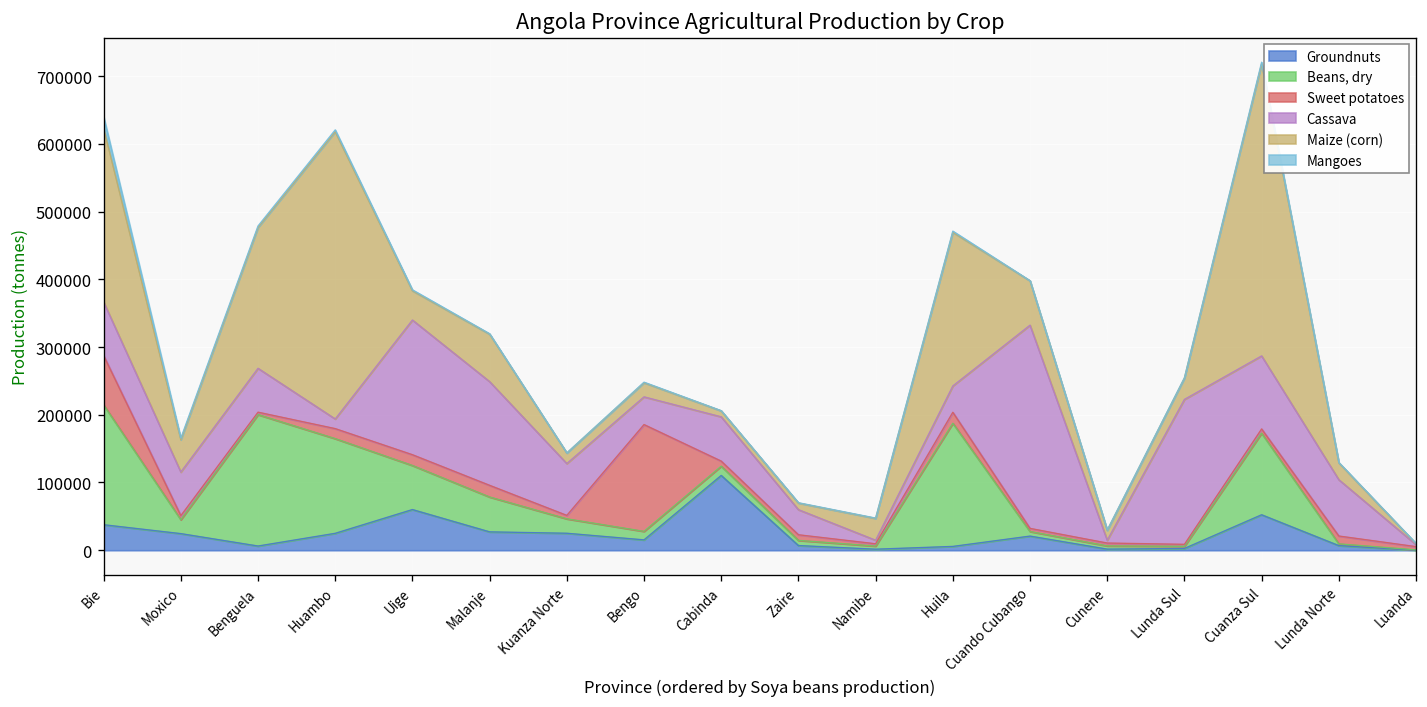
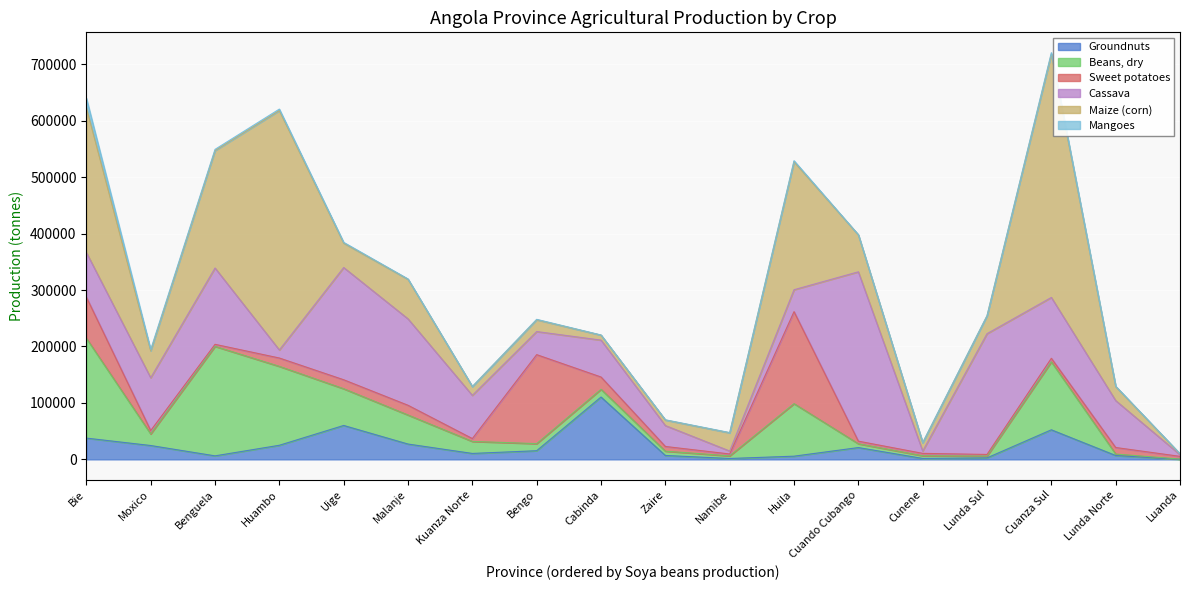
Cassava, Moxico: 60000 -> 90000
Cassava, Benguela: 60000 -> 140000
Groundnuts, Kuanza Norte: 30000 -> 10000
Sweet potatoes, Cabinda: 10000 -> 20000
Beans, dry, Huila: 180000 -> 90000
Sweet potatoes, Huila: 20000 -> 160000
